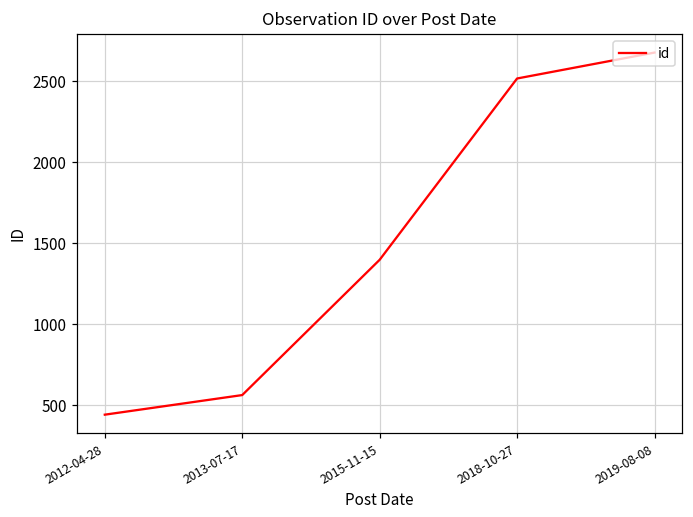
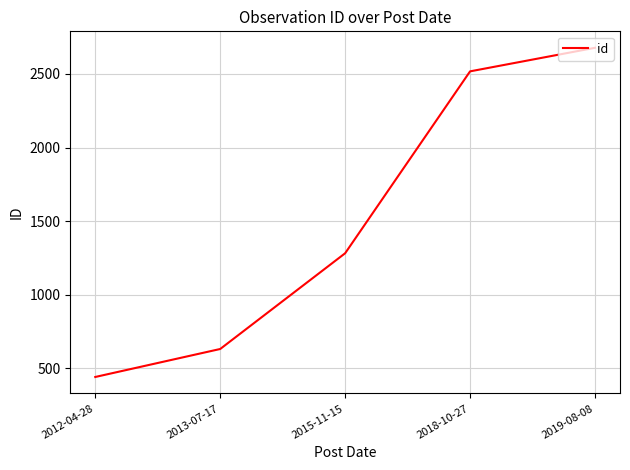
2013-07-17: 560 -> 630
2015-11-15: 1400 -> 1280
